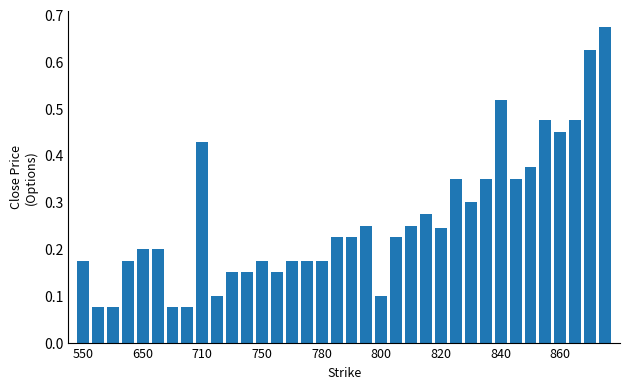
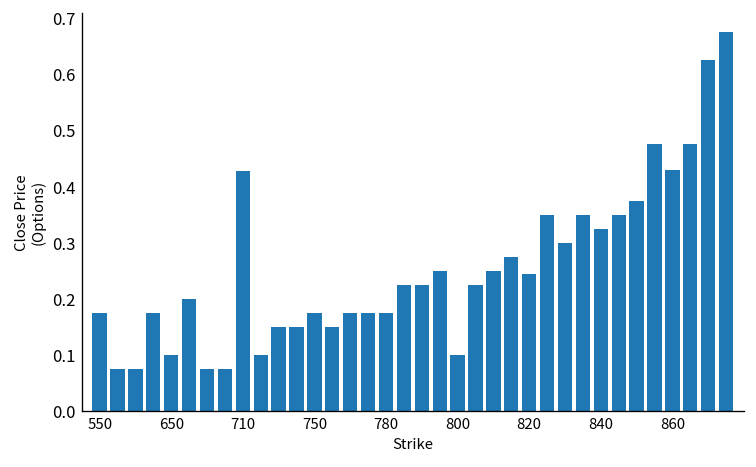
650: 0.2 -> 0.1
840: 0.52 -> 0.33
860: 0.45 -> 0.43
